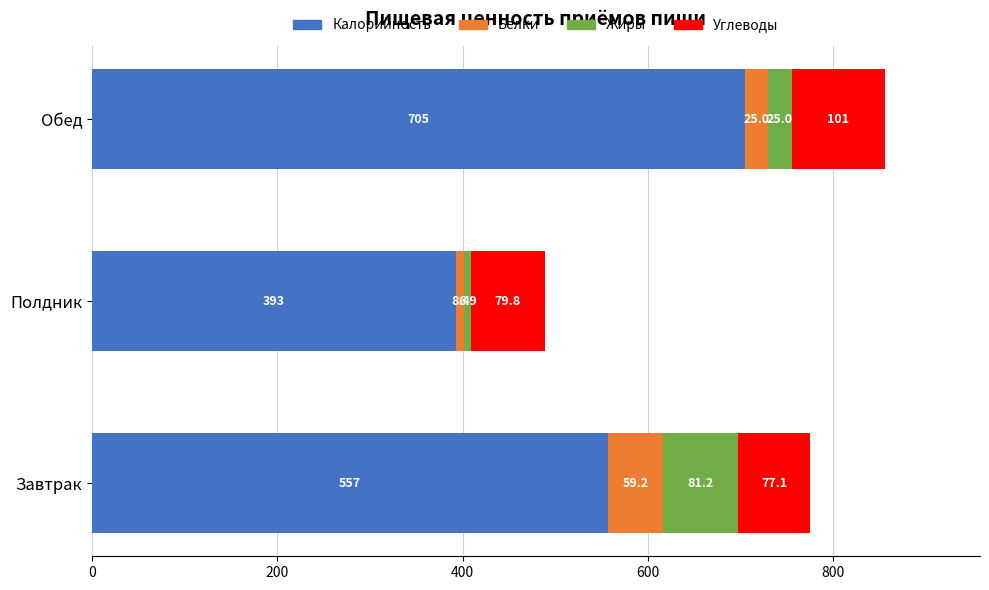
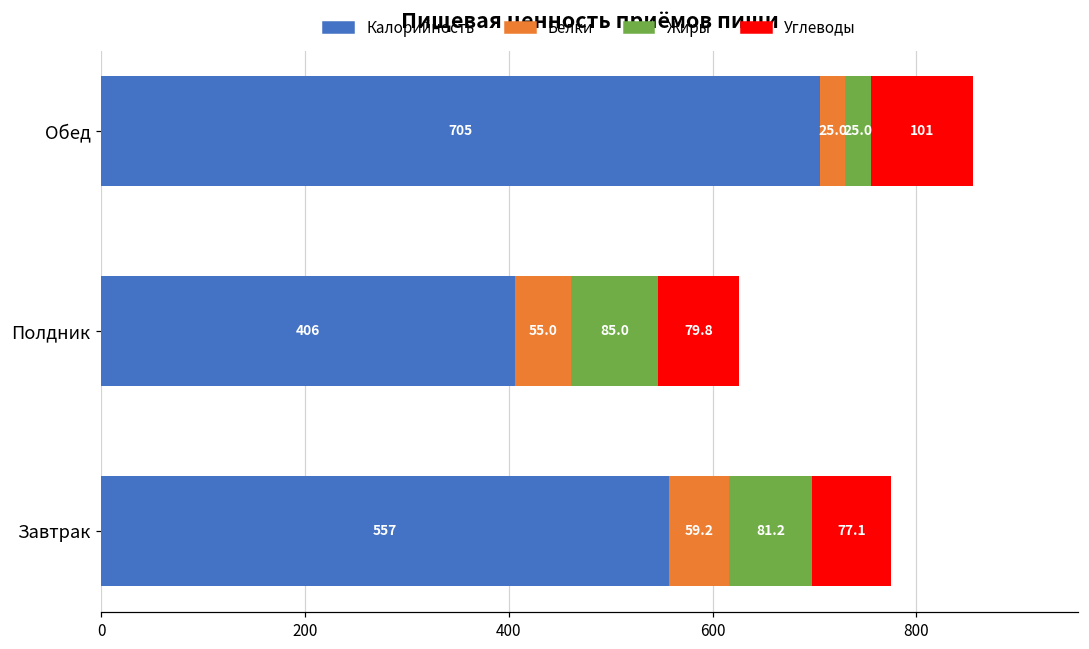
Калорийность, Полдник: 393 -> 406
Белки, Полдник: 8.4 -> 55.0
Жиры, Полдник: 6.9 -> 85.0
